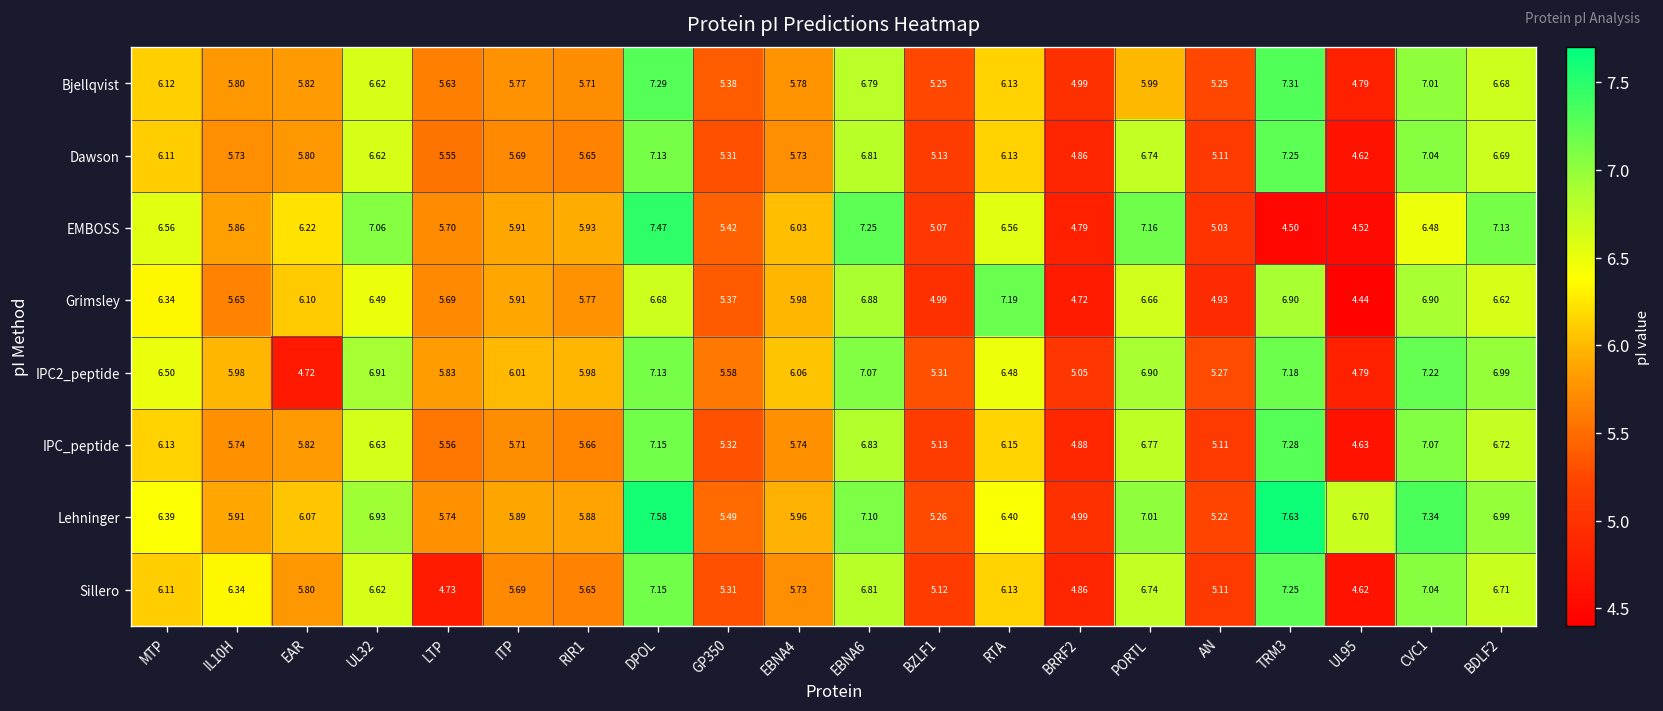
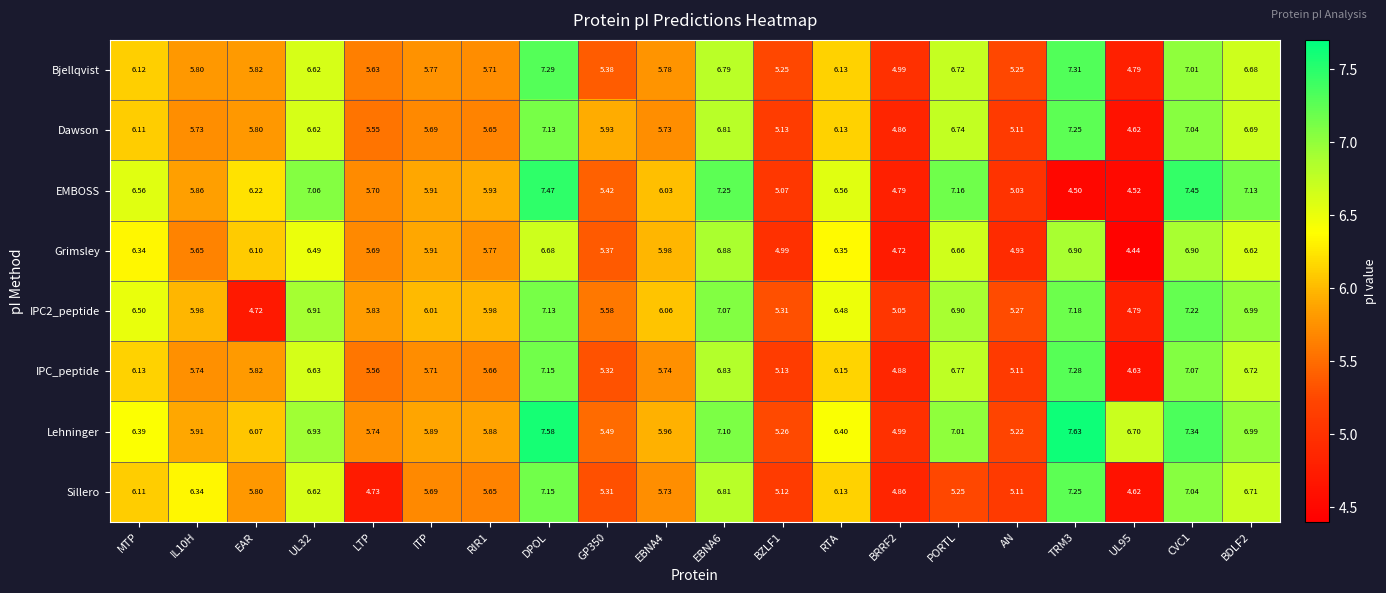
Bjellqvist, PORTL: 5.99 -> 6.72
Dawson, GP350: 5.31 -> 5.93
EMBOSS, CVC1: 6.48 -> 7.45
Grimsley, RTA: 7.19 -> 6.35
Sillero, PORTL: 6.74 -> 5.25
